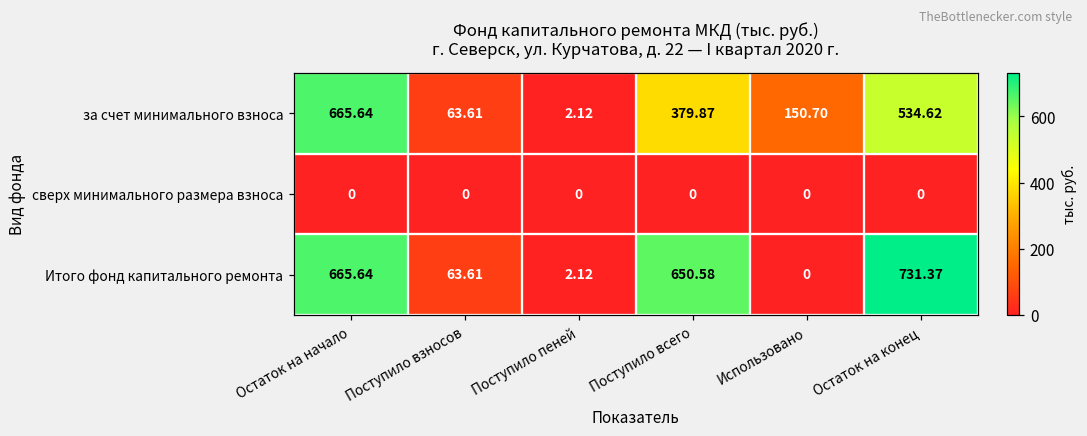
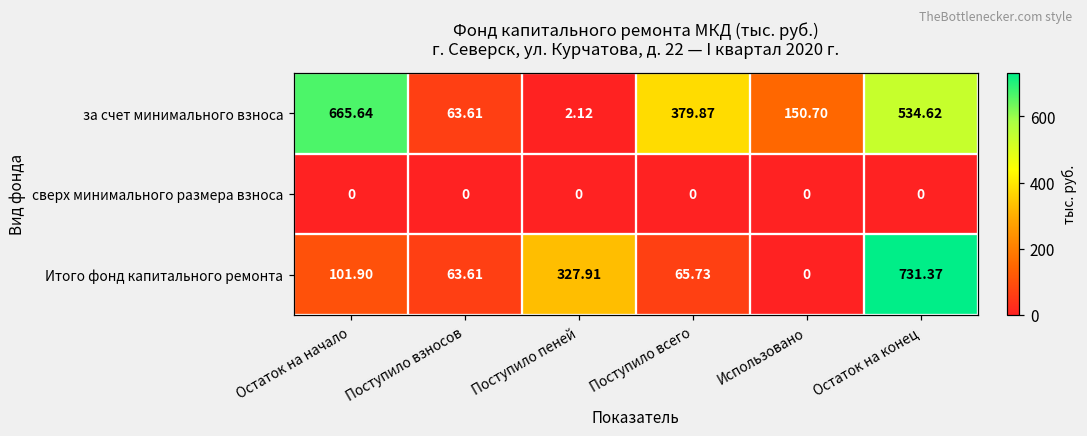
Итого фонд капитального ремонта, Остаток на начало: 665.64 -> 101.90
Итого фонд капитального ремонта, Поступило пеней: 2.12 -> 327.91
Итого фонд капитального ремонта, Поступило всего: 650.58 -> 65.73
